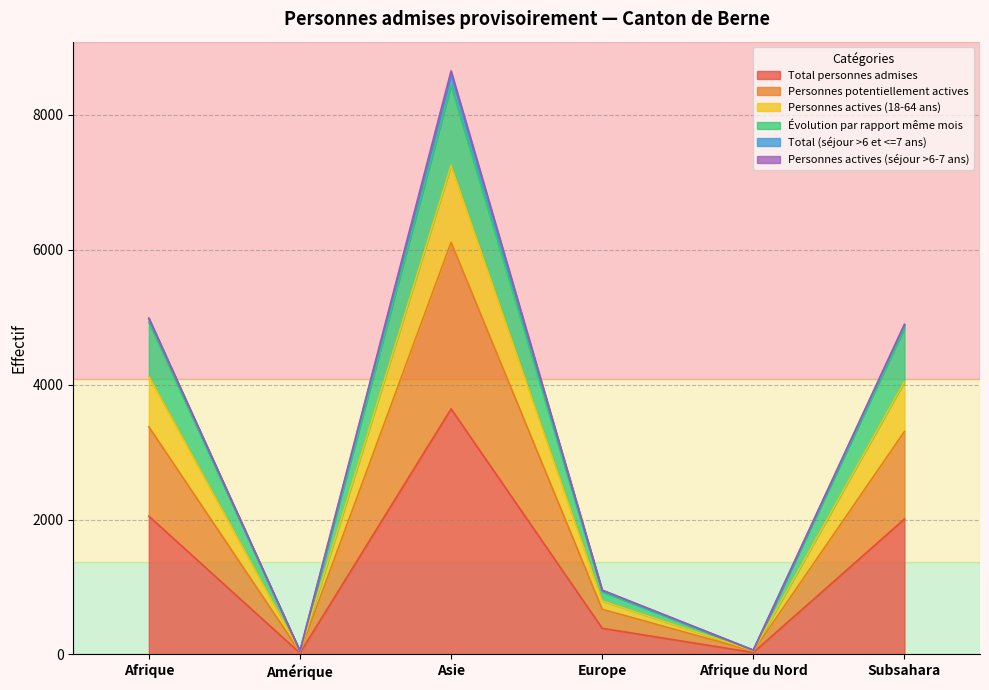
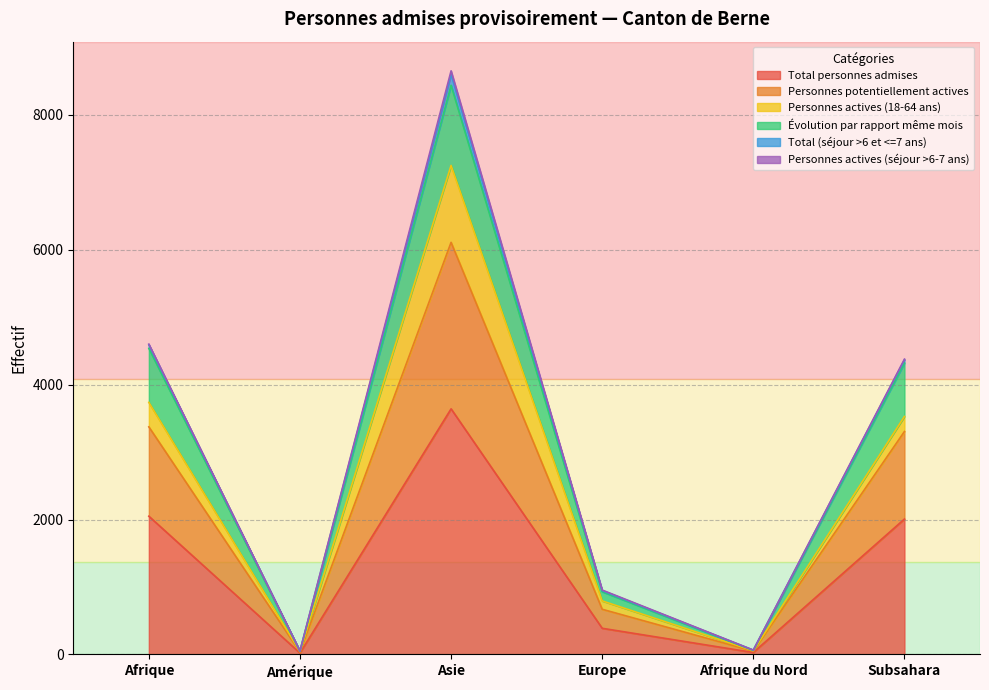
Personnes actives (18-64 ans), Afrique: 800 -> 400
Personnes actives (18-64 ans), Subsahara: 700 -> 200
